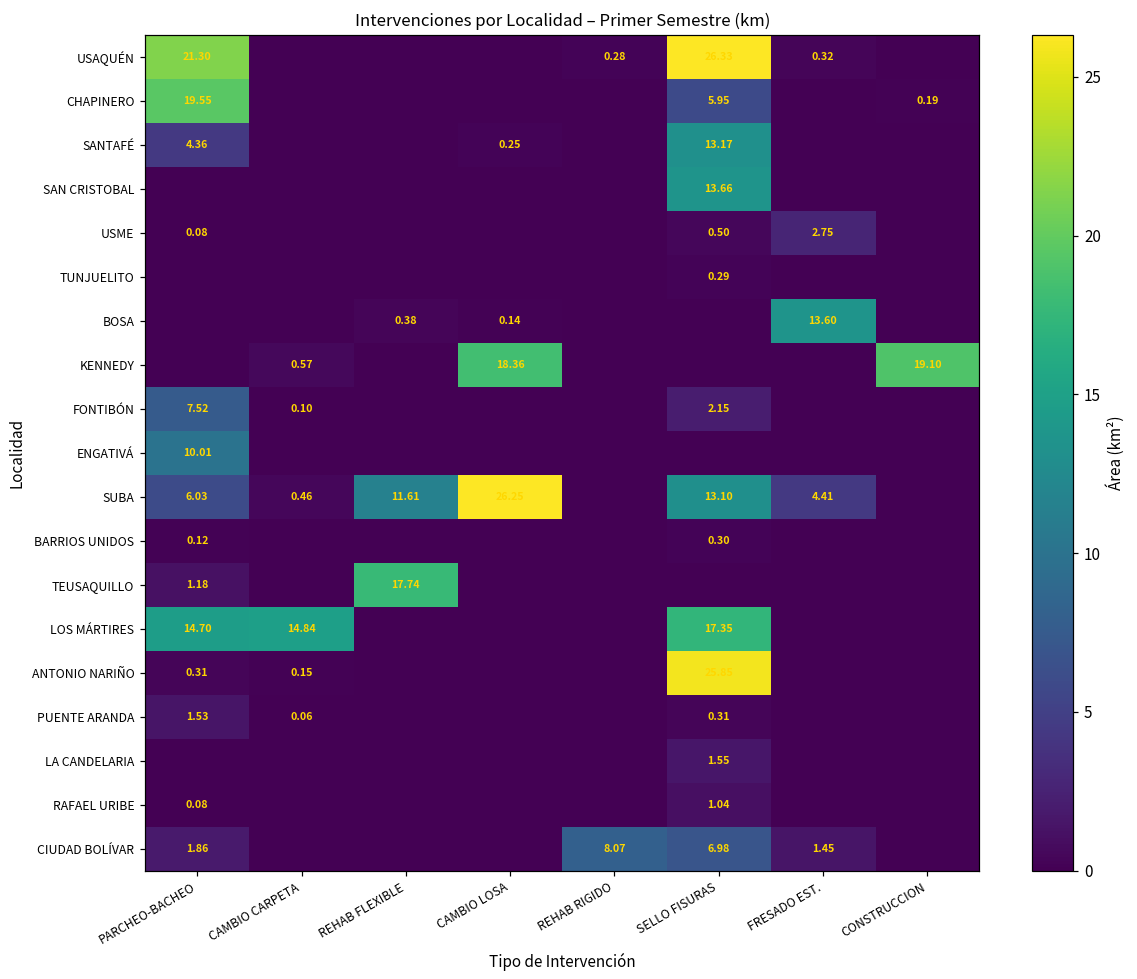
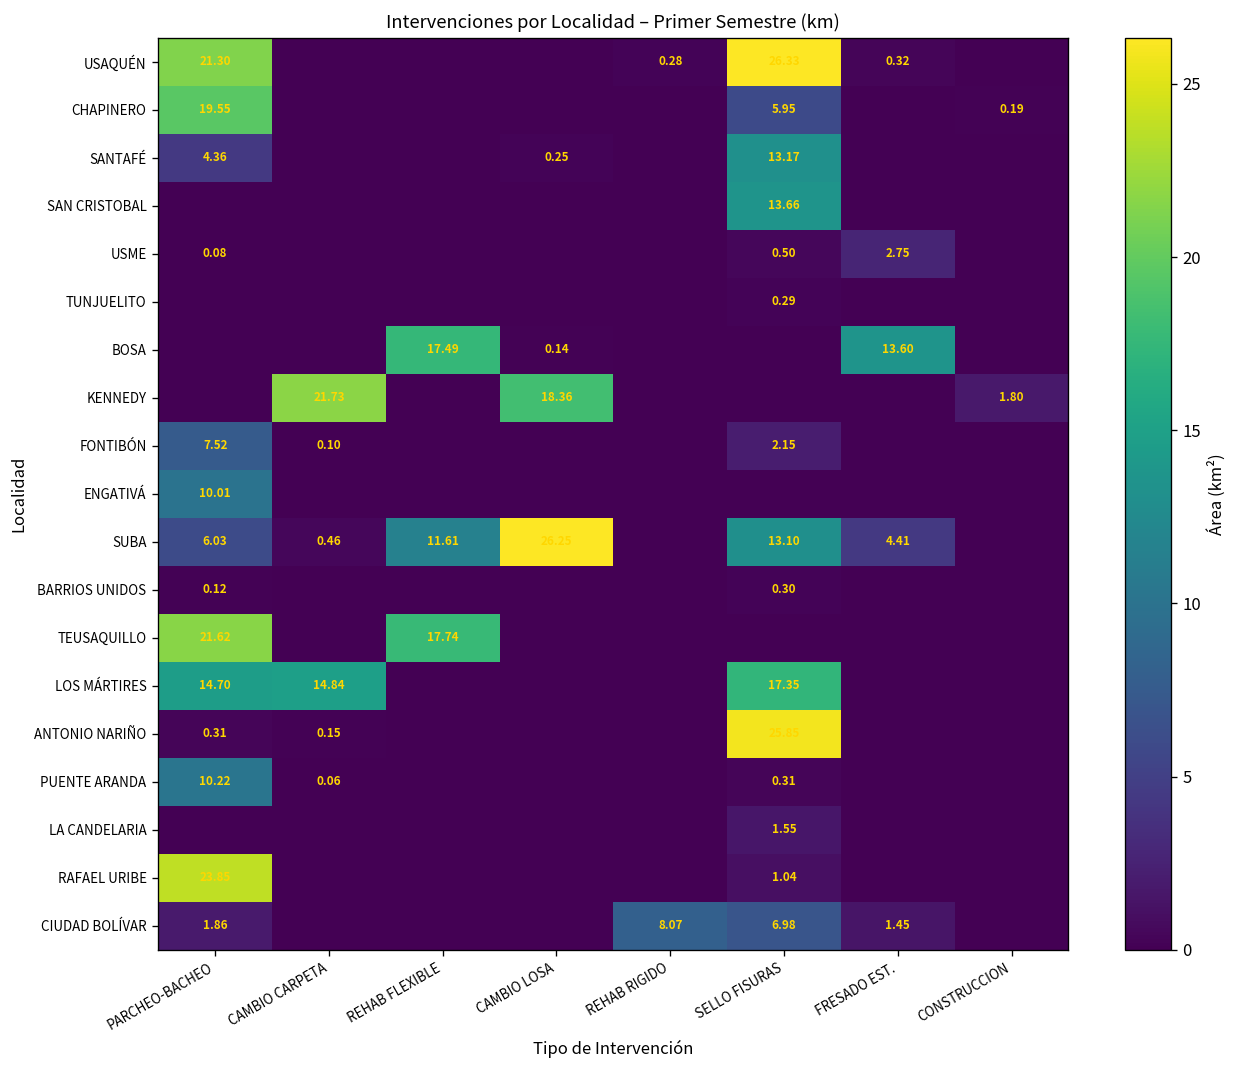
BOSA, REHAB FLEXIBLE: 0.38 -> 17.49
KENNEDY, CAMBIO CARPETA: 0.57 -> 21.73
KENNEDY, CONSTRUCCION: 19.10 -> 1.80
TEUSAQUILLO, PARCHEO-BACHEO: 1.18 -> 21.62
PUENTE ARANDA, PARCHEO-BACHEO: 1.53 -> 10.22
RAFAEL URIBE, PARCHEO-BACHEO: 0.08 -> 23.85
